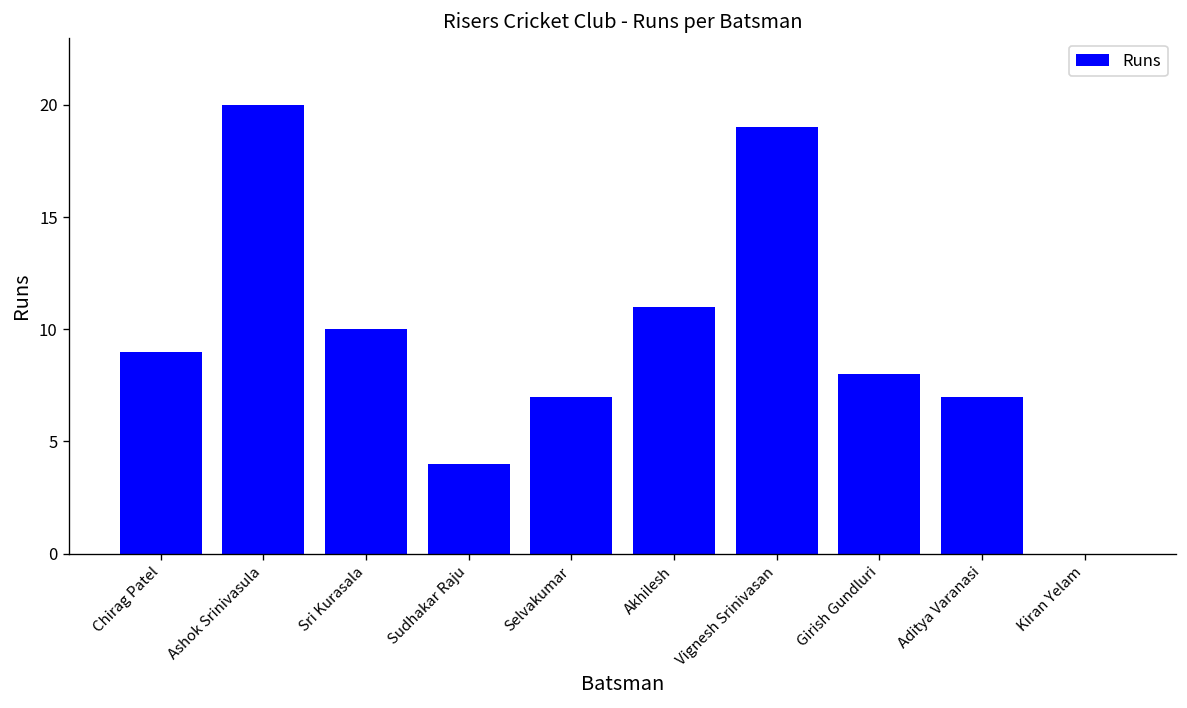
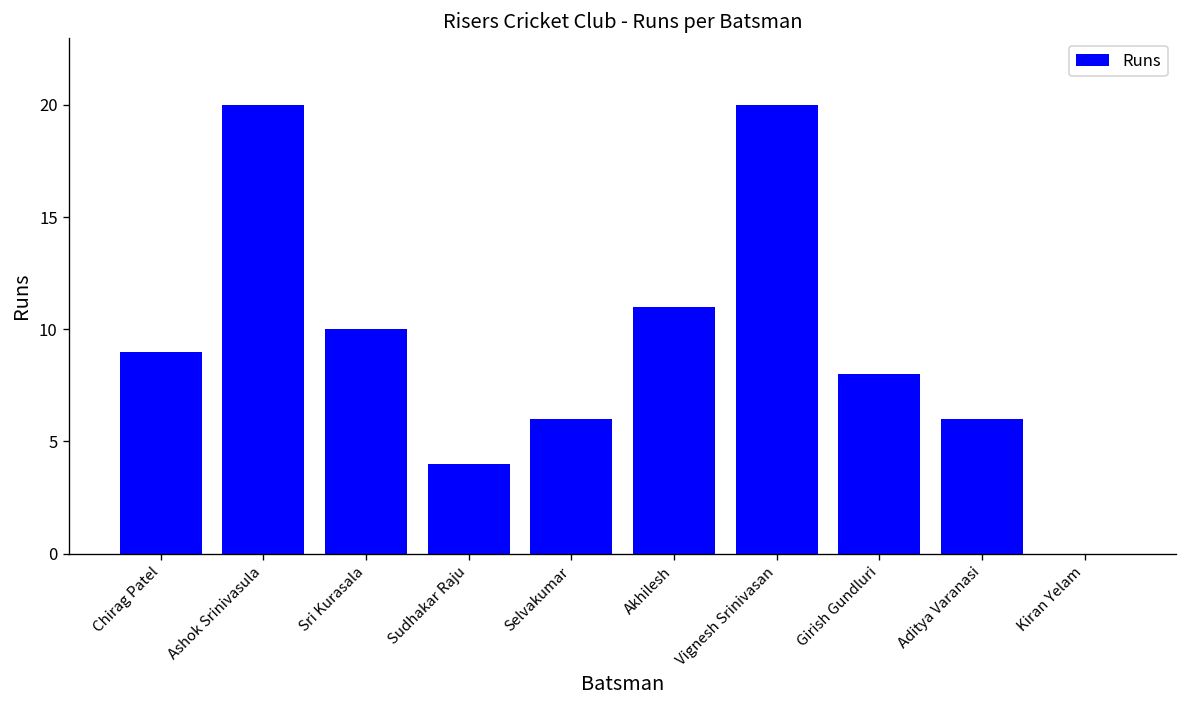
Selvakumar: 7 -> 6
Vignesh Srinivasan: 19 -> 20
Aditya Varanasi: 7 -> 6
